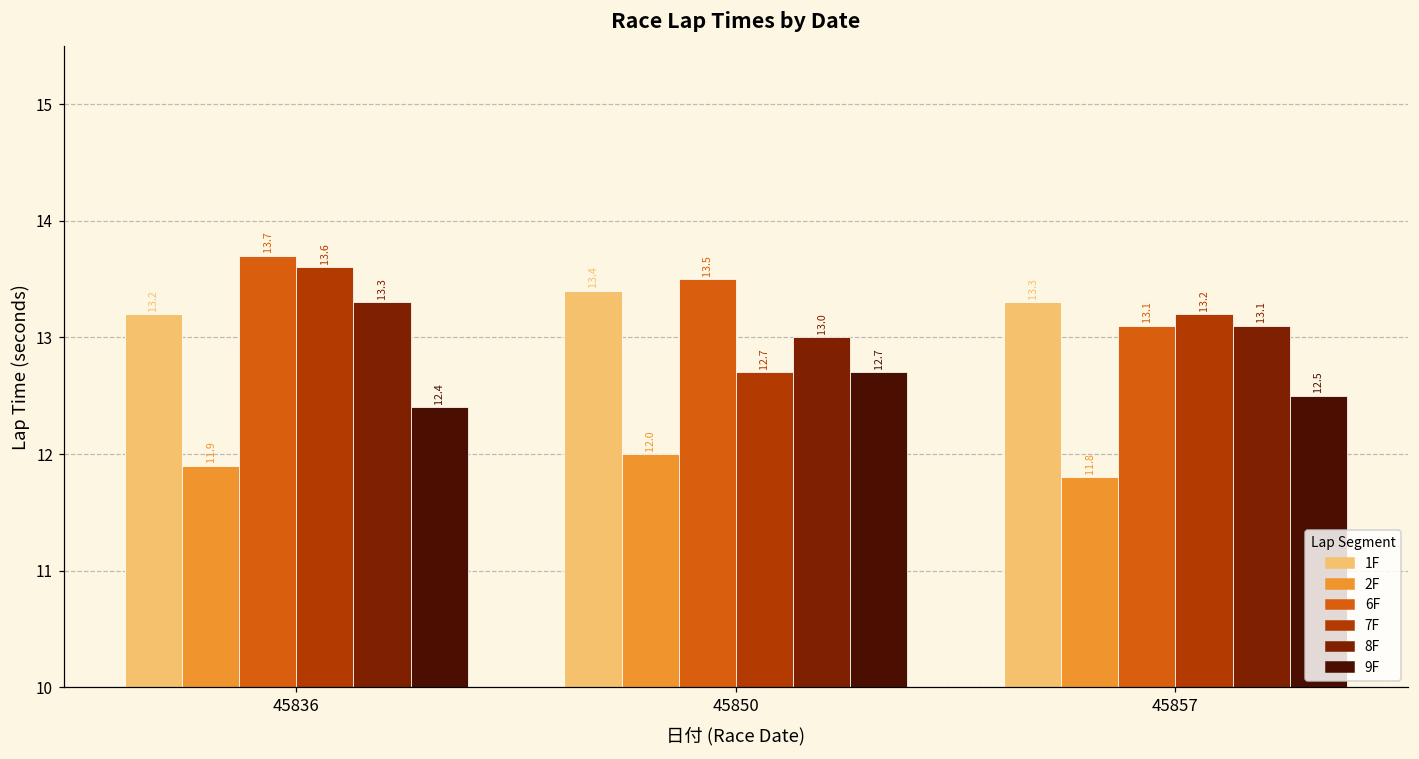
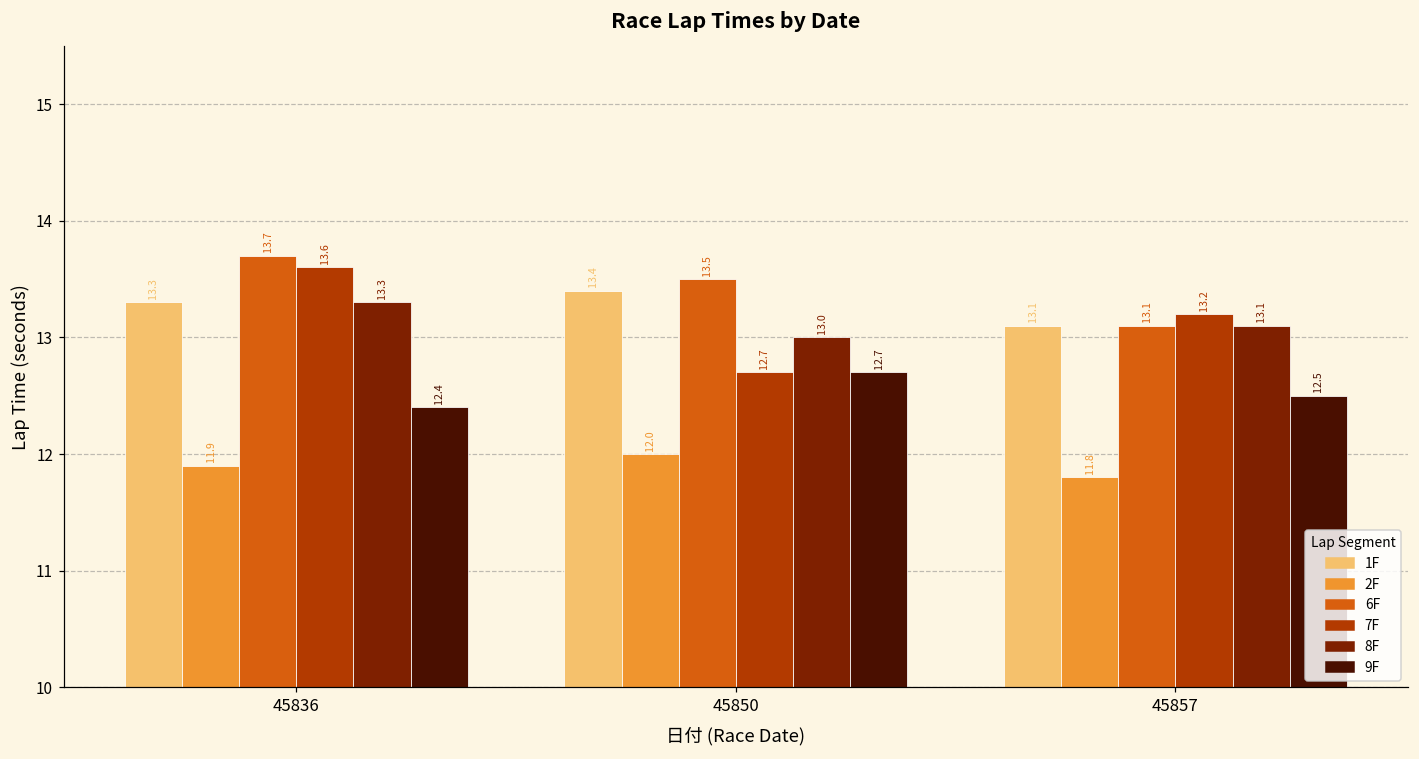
1F, 45836: 13.2 -> 13.3
1F, 45857: 13.3 -> 13.1
